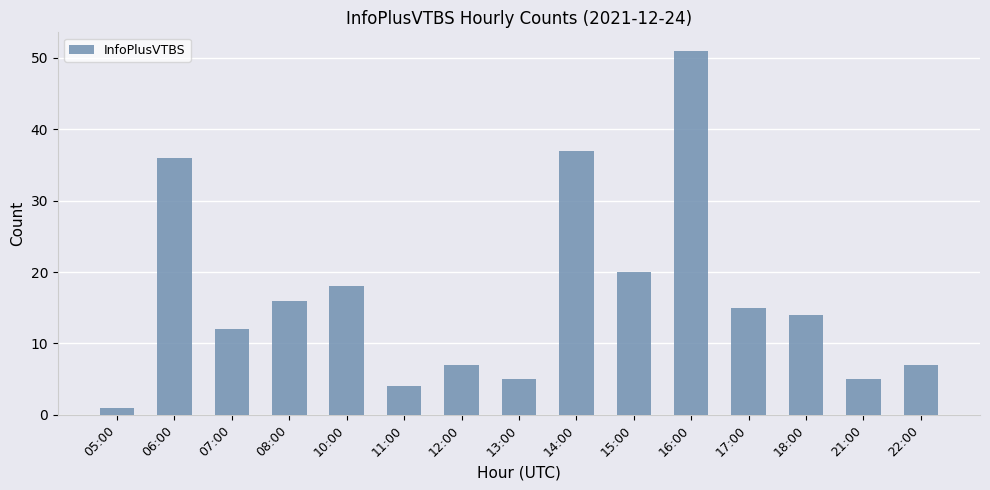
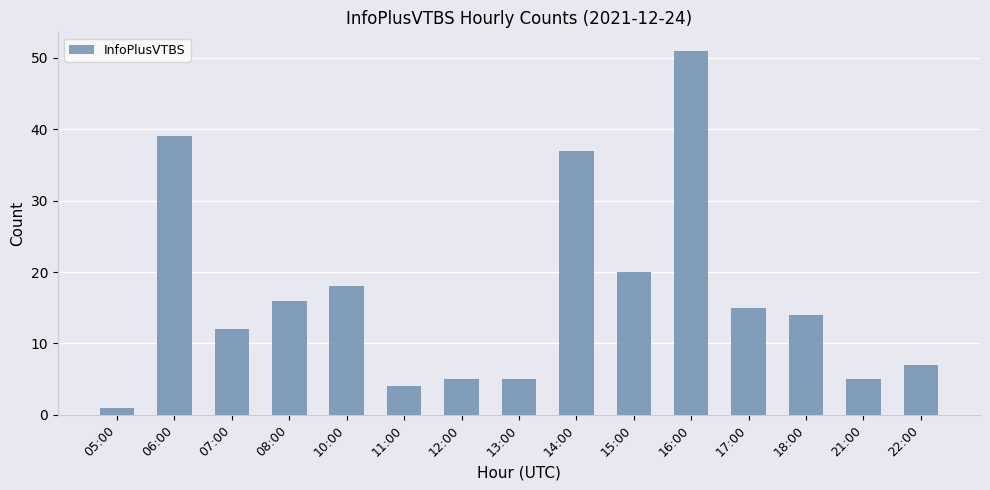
06:00: 36 -> 39
12:00: 7 -> 5
